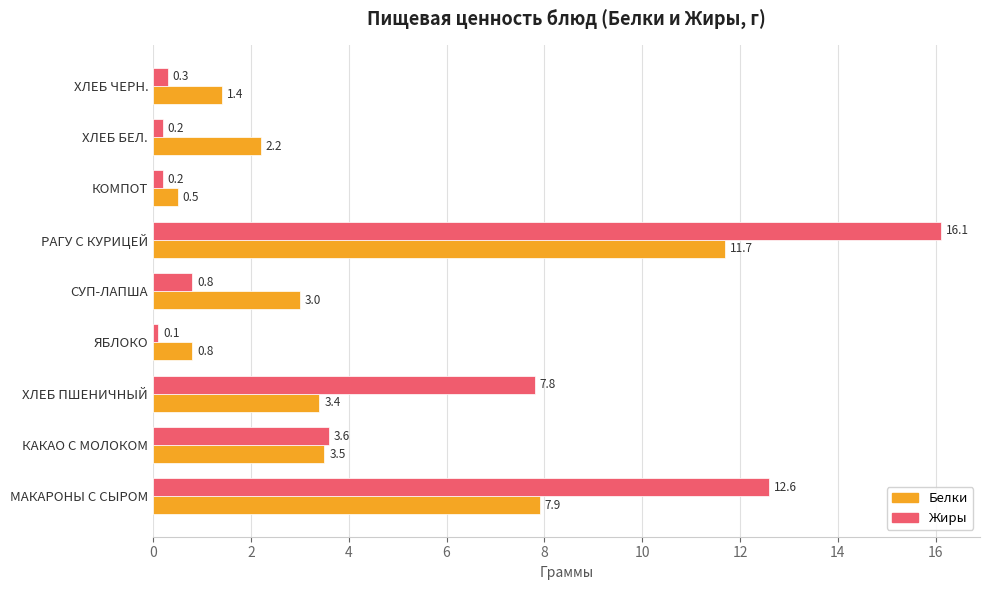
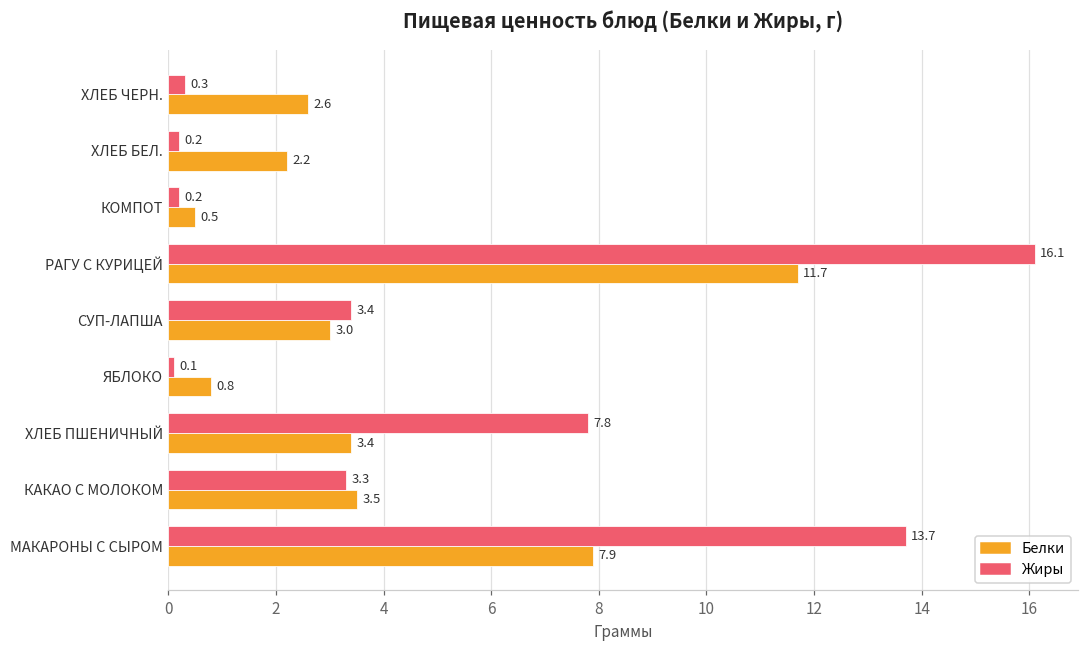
Белки, ХЛЕБ ЧЕРН.: 1.4 -> 2.6
Жиры, СУП-ЛАПША: 0.8 -> 3.4
Жиры, КАКАО С МОЛОКОМ: 3.6 -> 3.3
Жиры, МАКАРОНЫ С СЫРОМ: 12.6 -> 13.7
